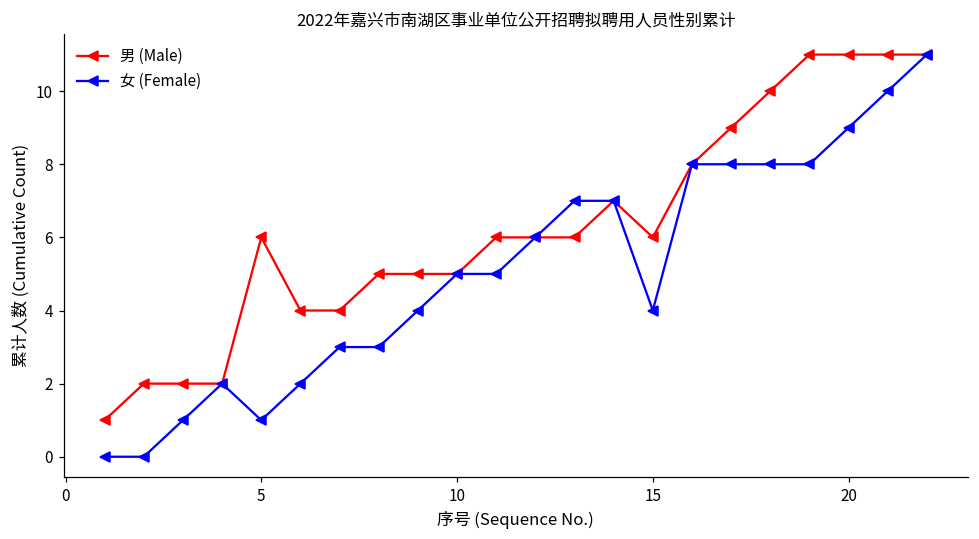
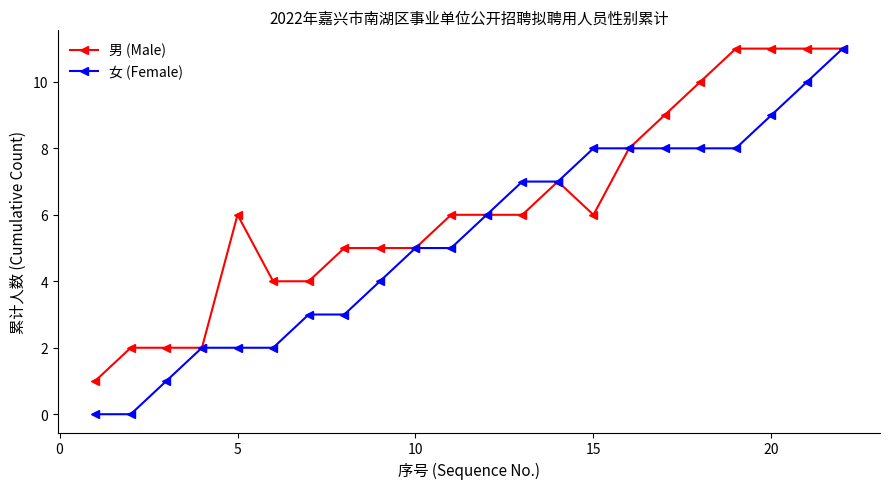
女 (Female), 5: 1 -> 2
女 (Female), 15: 4 -> 8
